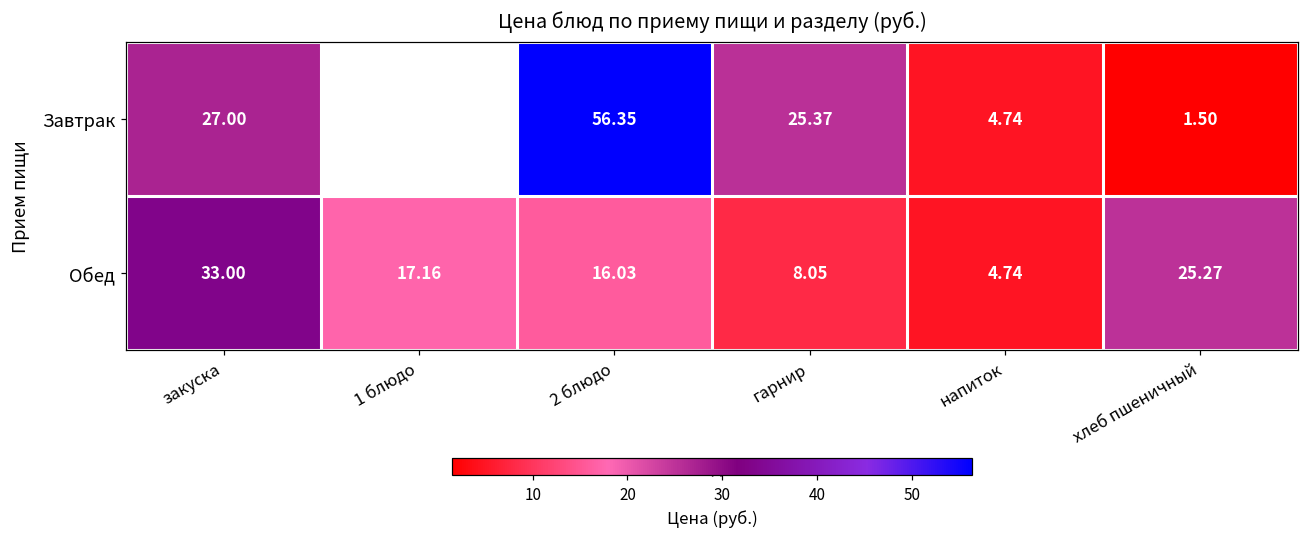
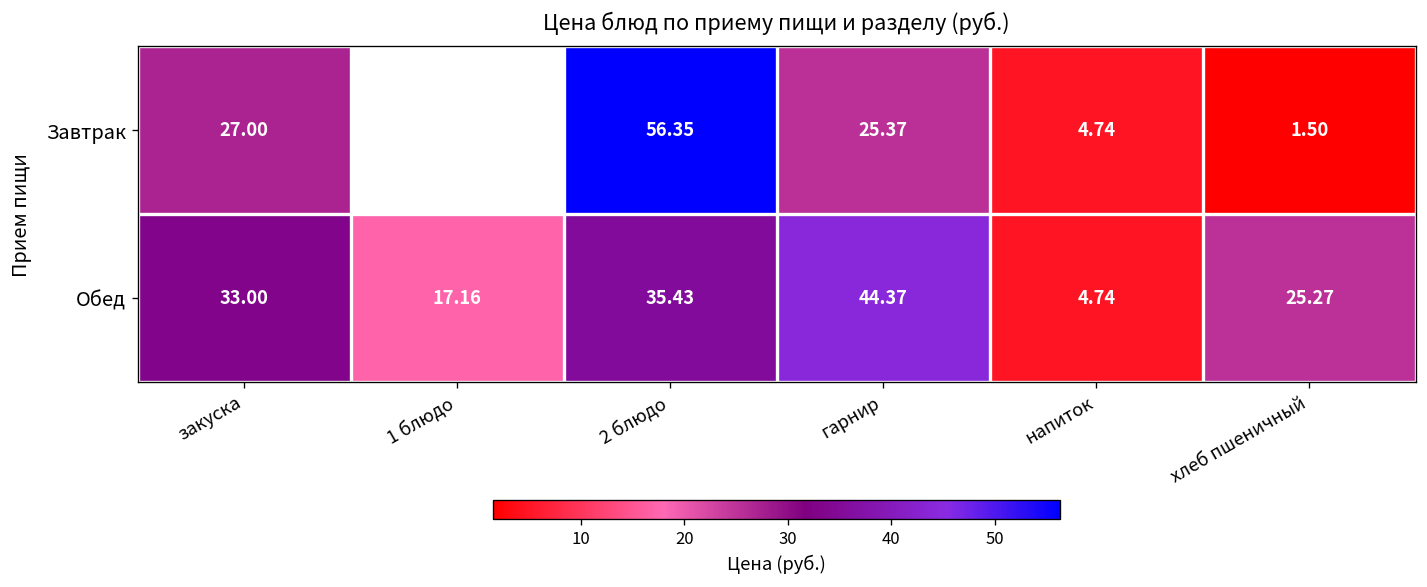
Обед, 2 блюдо: 16.03 -> 35.43
Обед, гарнир: 8.05 -> 44.37
